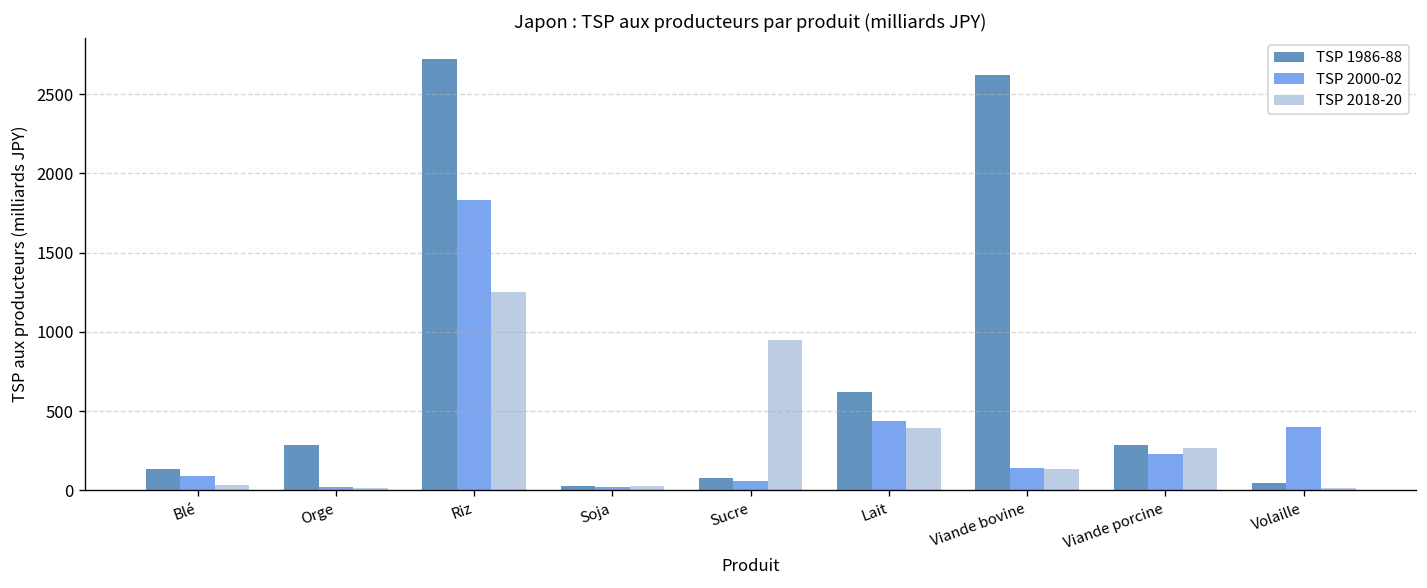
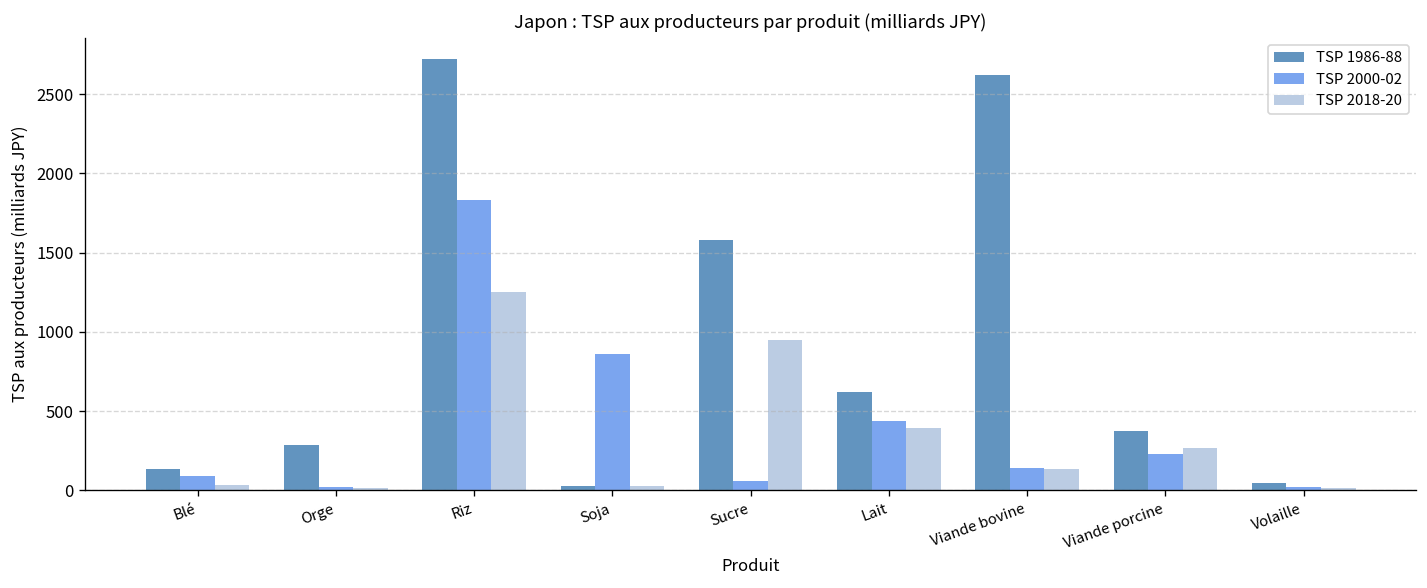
TSP 2000-02, Soja: 20 -> 860
TSP 1986-88, Sucre: 80 -> 1580
TSP 1986-88, Viande porcine: 280 -> 380
TSP 2000-02, Volaille: 400 -> 20
